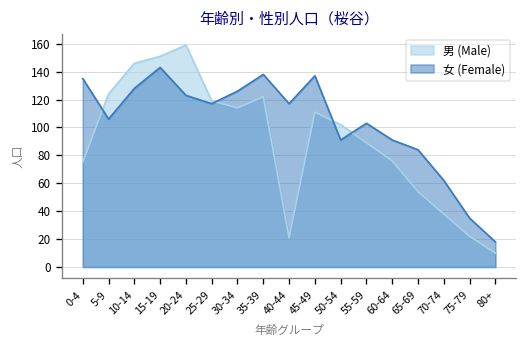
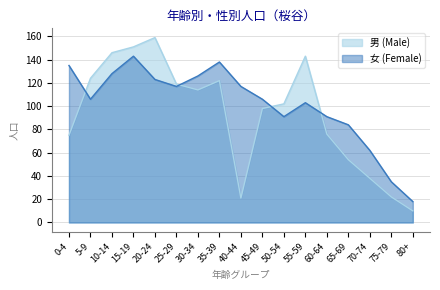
男 (Male), 45-49: 111 -> 98
女 (Female), 45-49: 137 -> 106
男 (Male), 55-59: 89 -> 143
